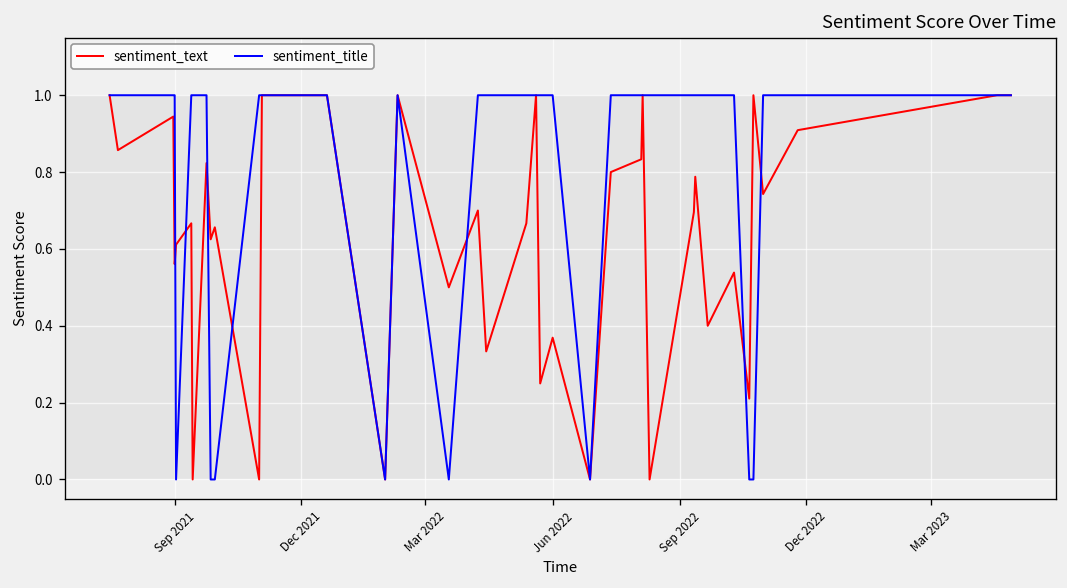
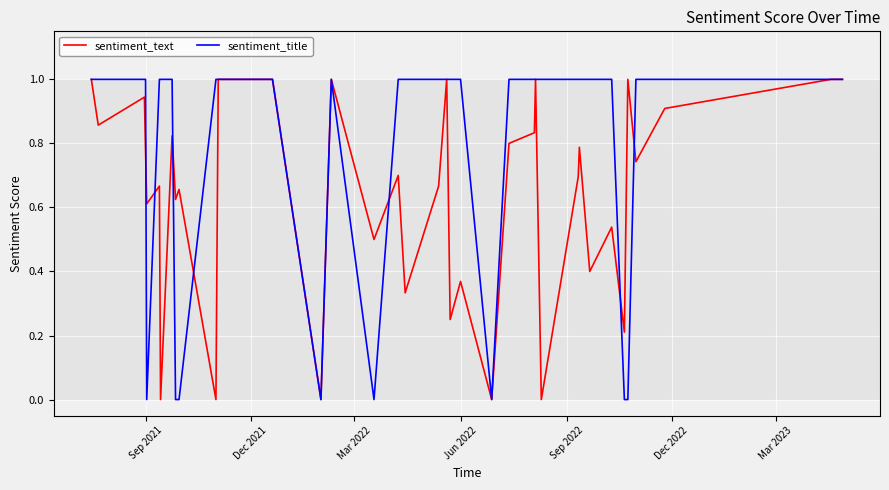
sentiment_text, Sep 2021: 0.56 -> 0.77
